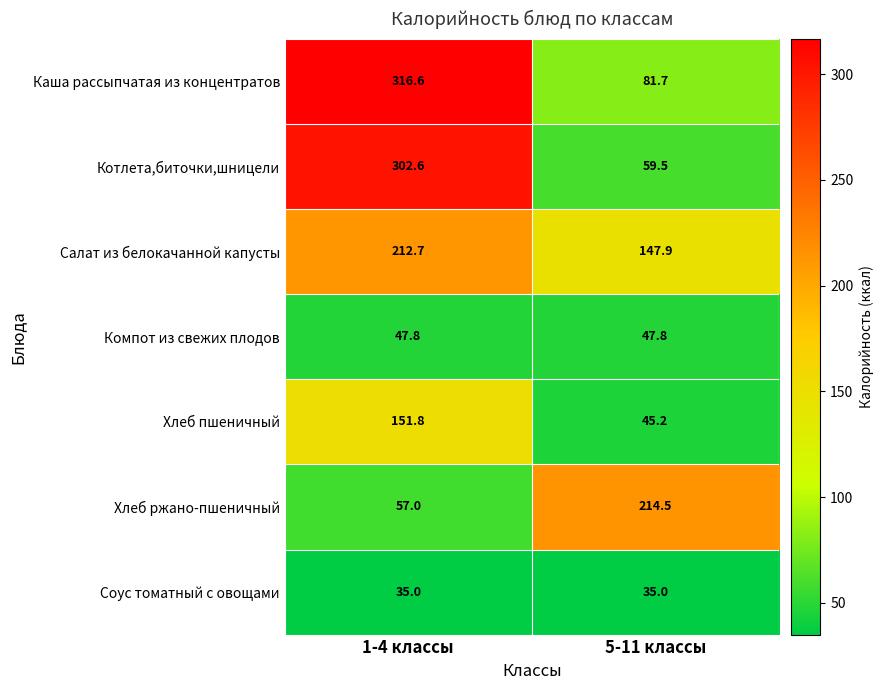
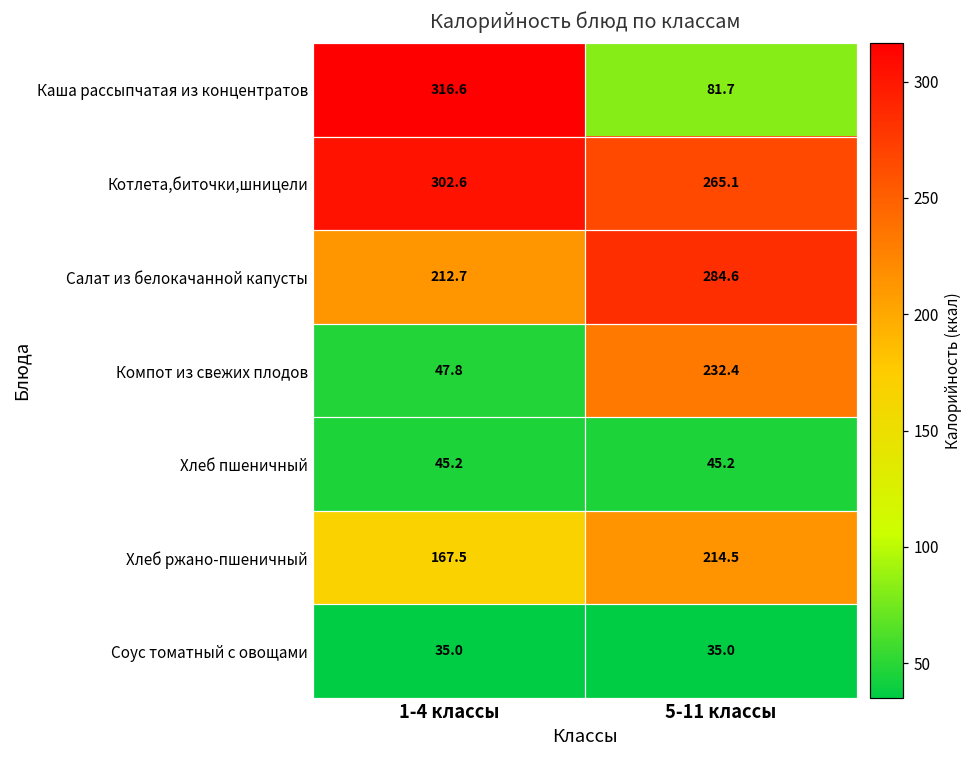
Котлета,биточки,шницели, 5-11 классы: 59.5 -> 265.1
Салат из белокачанной капусты, 5-11 классы: 147.9 -> 284.6
Компот из свежих плодов, 5-11 классы: 47.8 -> 232.4
Хлеб пшеничный, 1-4 классы: 151.8 -> 45.2
Хлеб ржано-пшеничный, 1-4 классы: 57.0 -> 167.5
